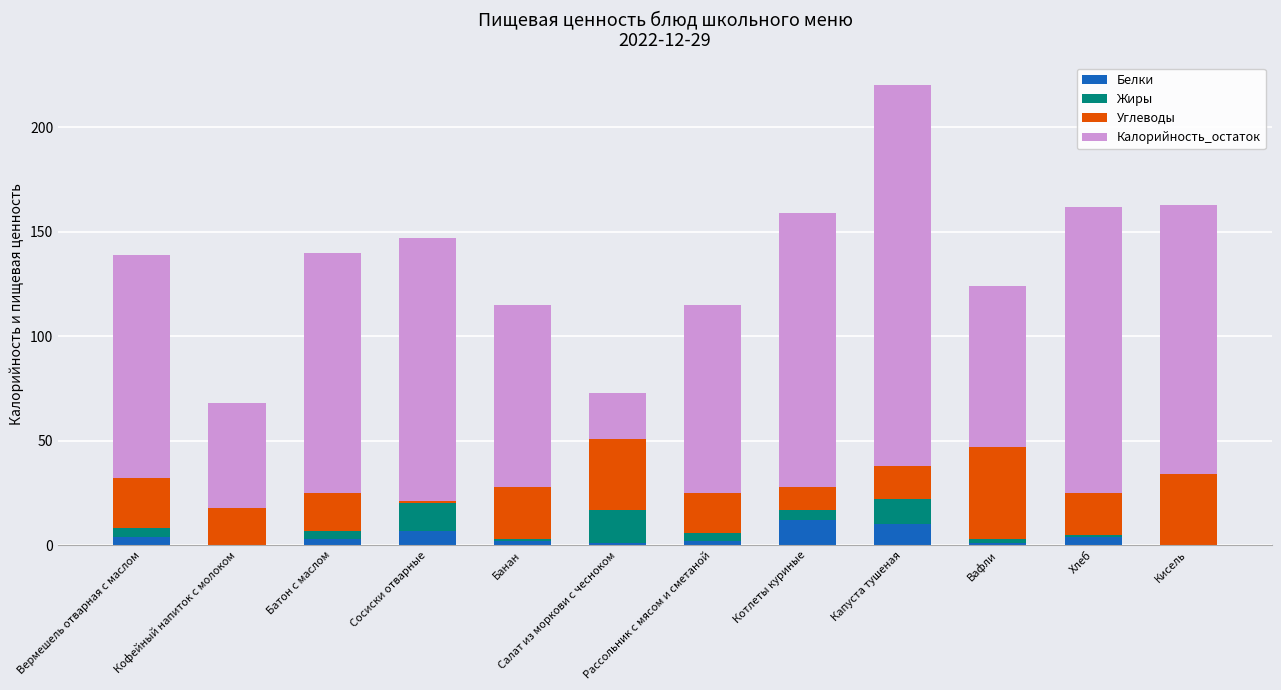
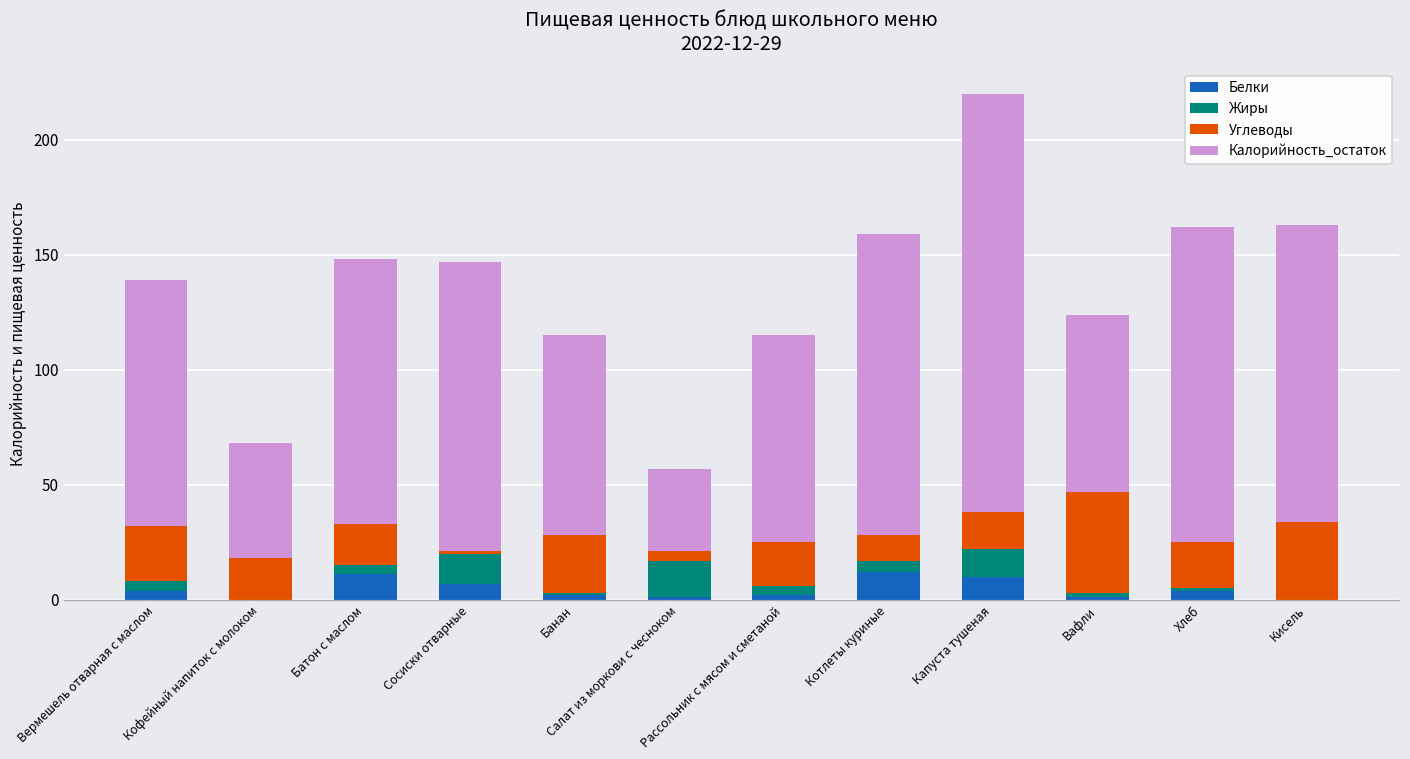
Белки, Батон с маслом: 3 -> 11
Углеводы, Салат из моркови с чесноком: 34 -> 4
Калорийность_остаток, Салат из моркови с чесноком: 22 -> 36
